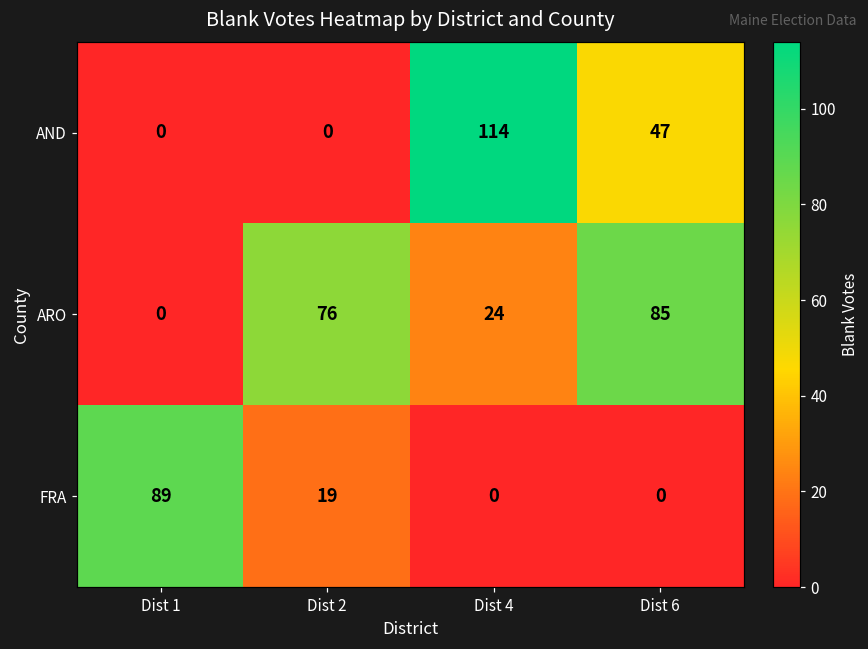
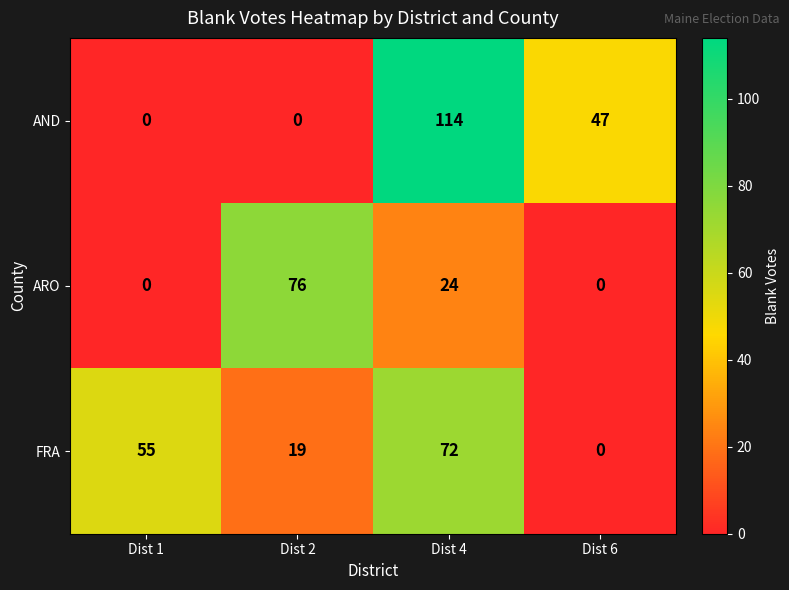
ARO, Dist 6: 85 -> 0
FRA, Dist 1: 89 -> 55
FRA, Dist 4: 0 -> 72
